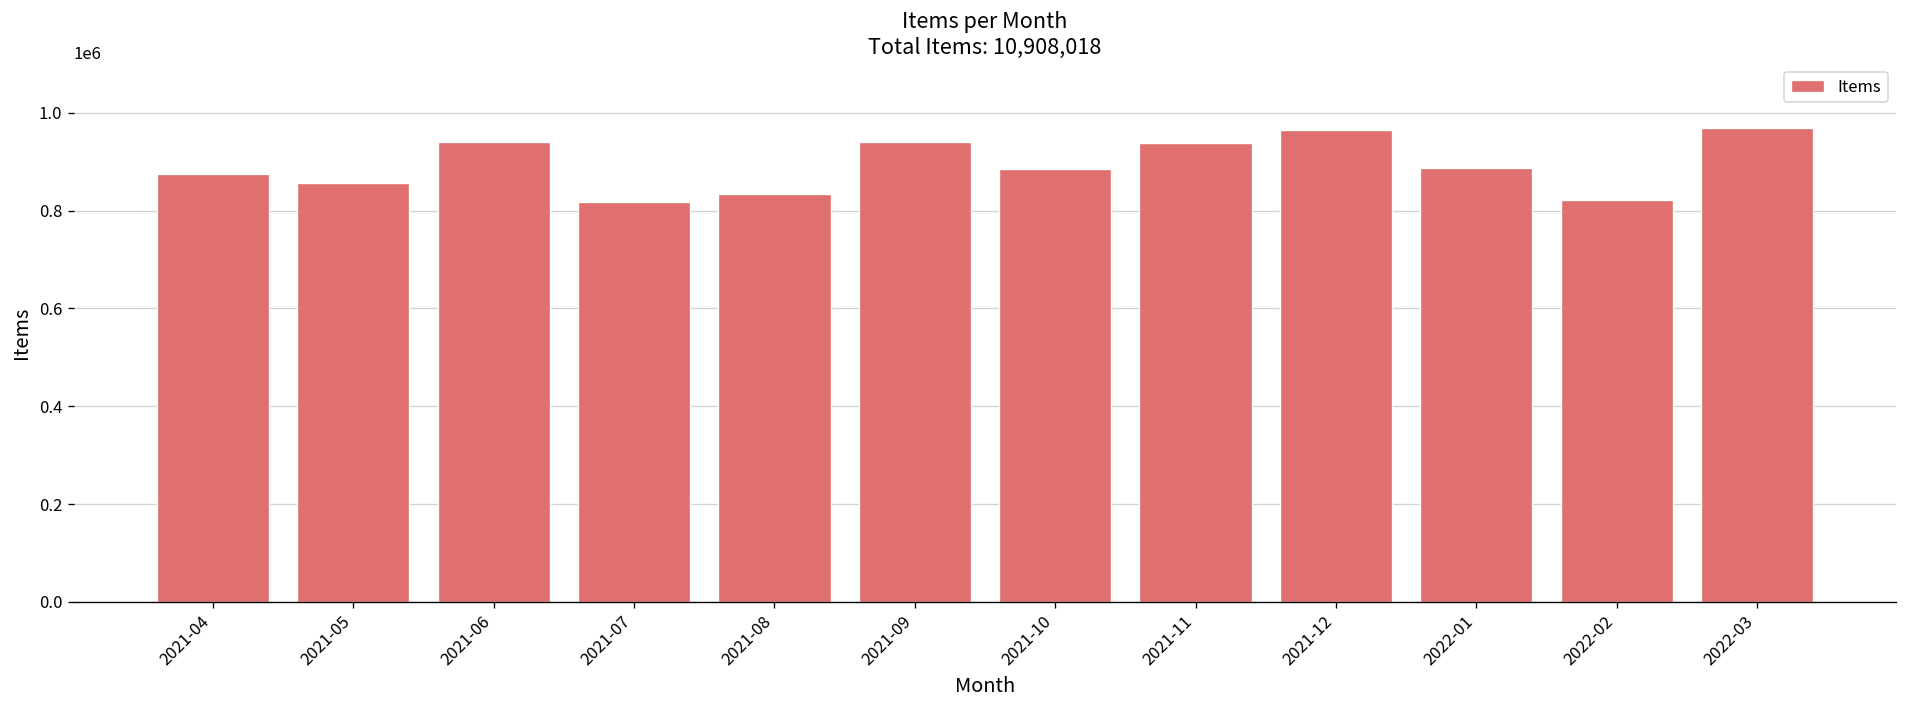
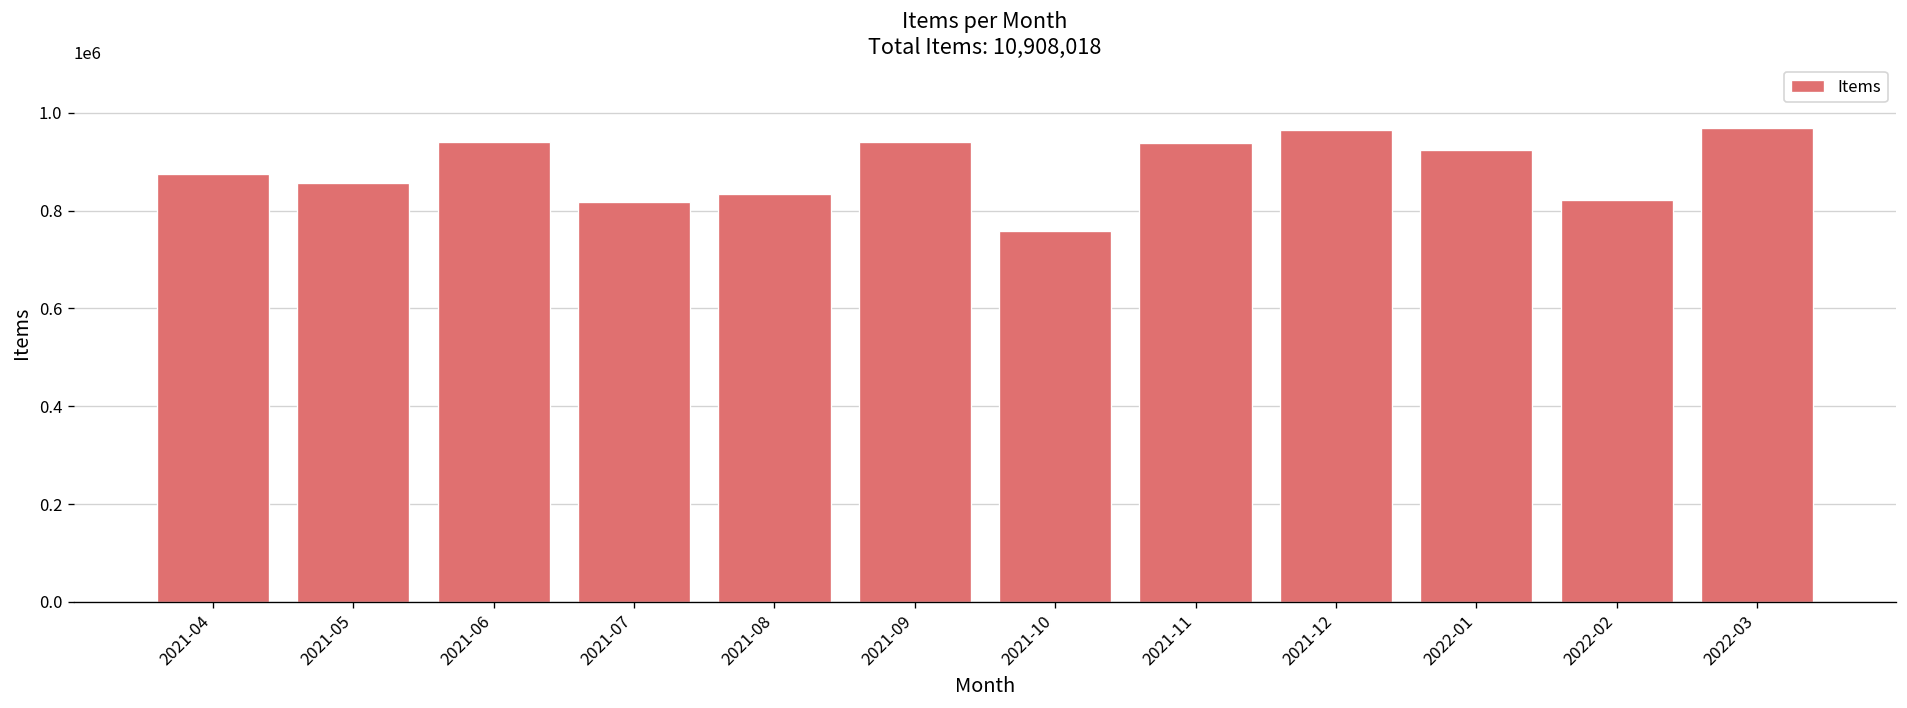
2021-10: 890000 -> 760000
2022-01: 890000 -> 920000
